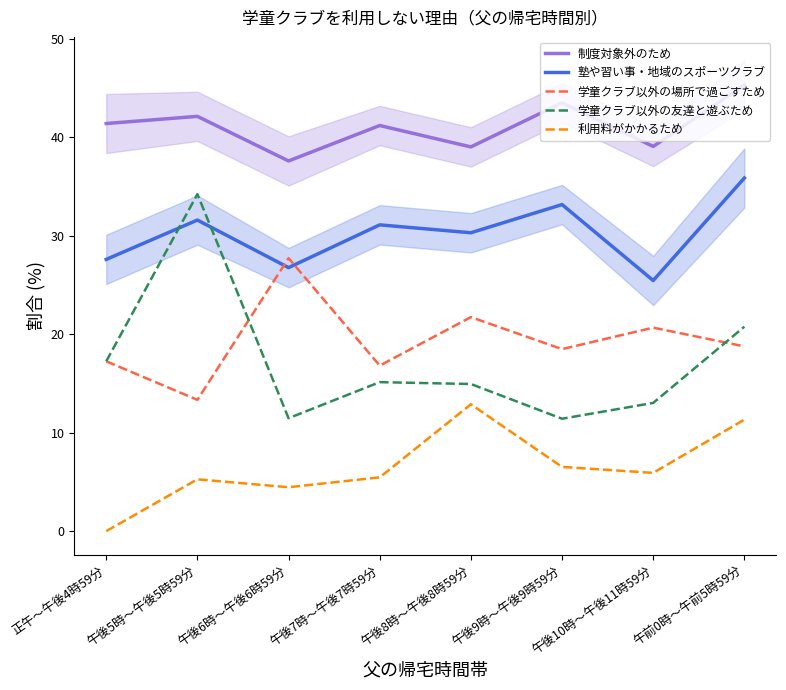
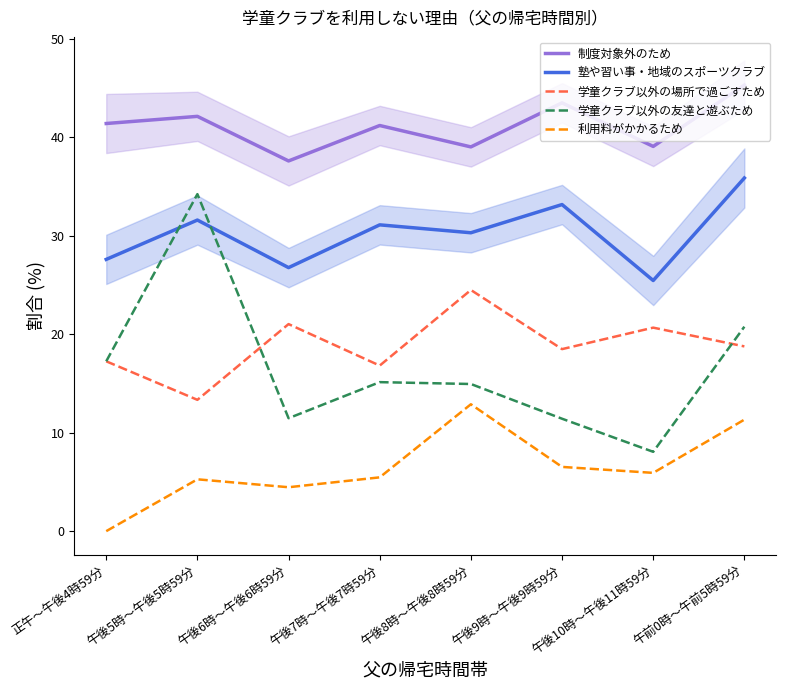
学童クラブ以外の場所で過ごすため, 午後6時～午後6時59分: 28 -> 21
学童クラブ以外の場所で過ごすため, 午後8時～午後8時59分: 22 -> 24
学童クラブ以外の友達と遊ぶため, 午後10時～午後11時59分: 13 -> 8
